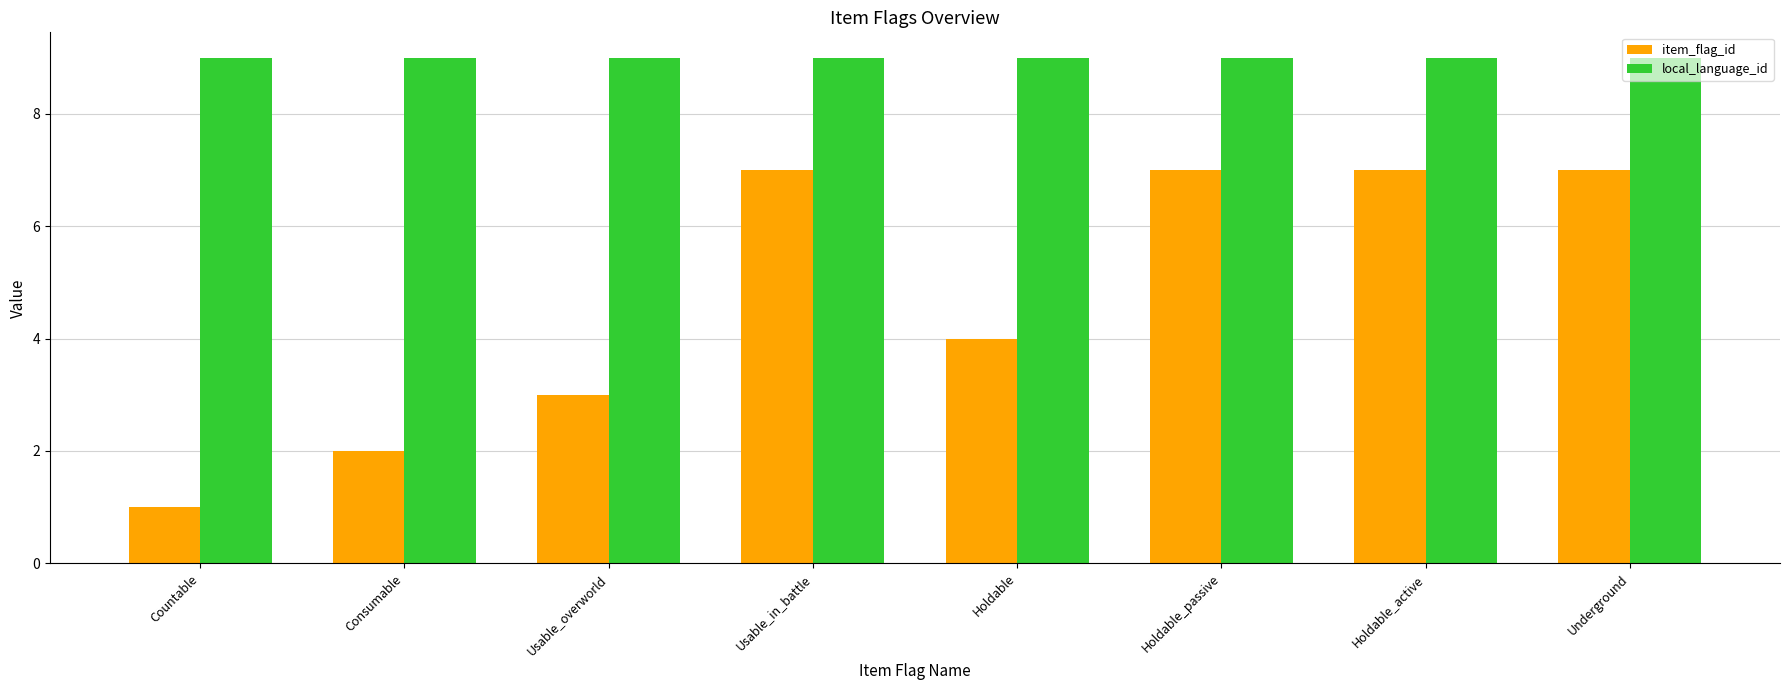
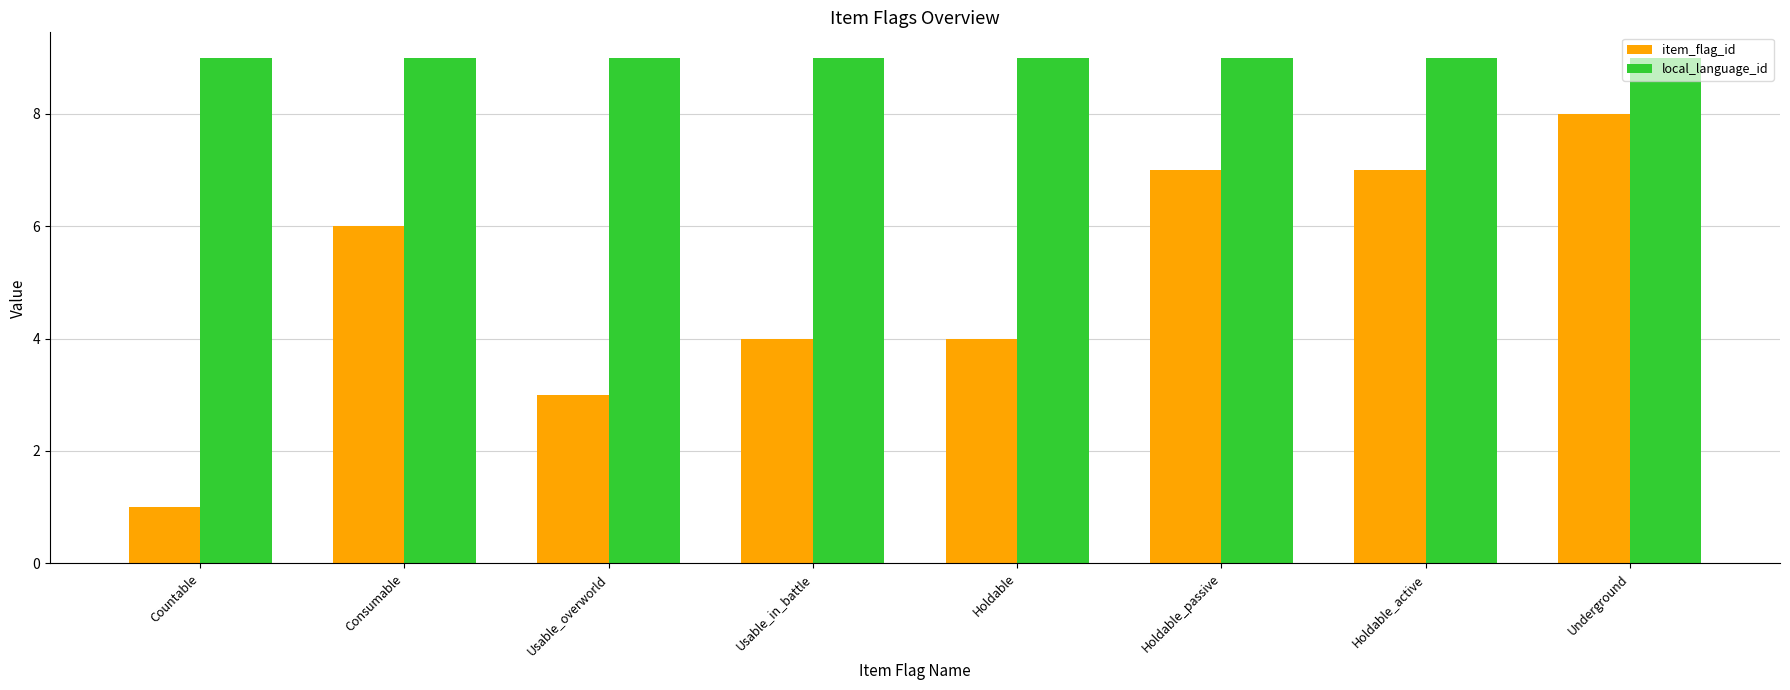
item_flag_id, Consumable: 2 -> 6
item_flag_id, Usable_in_battle: 7 -> 4
item_flag_id, Underground: 7 -> 8
